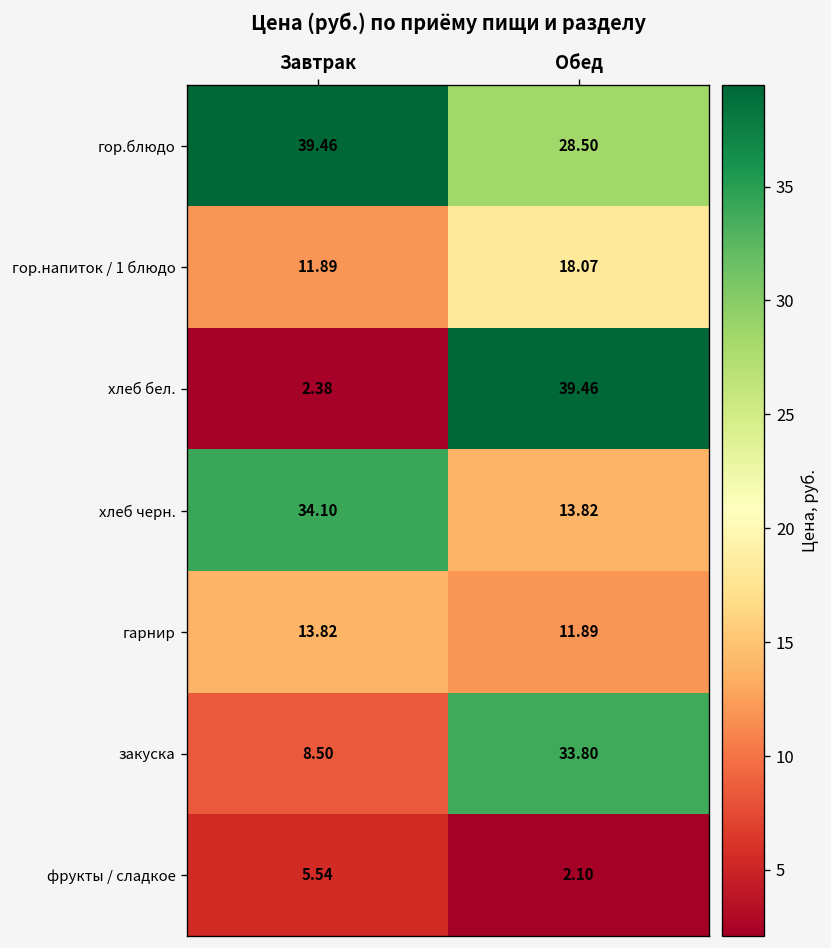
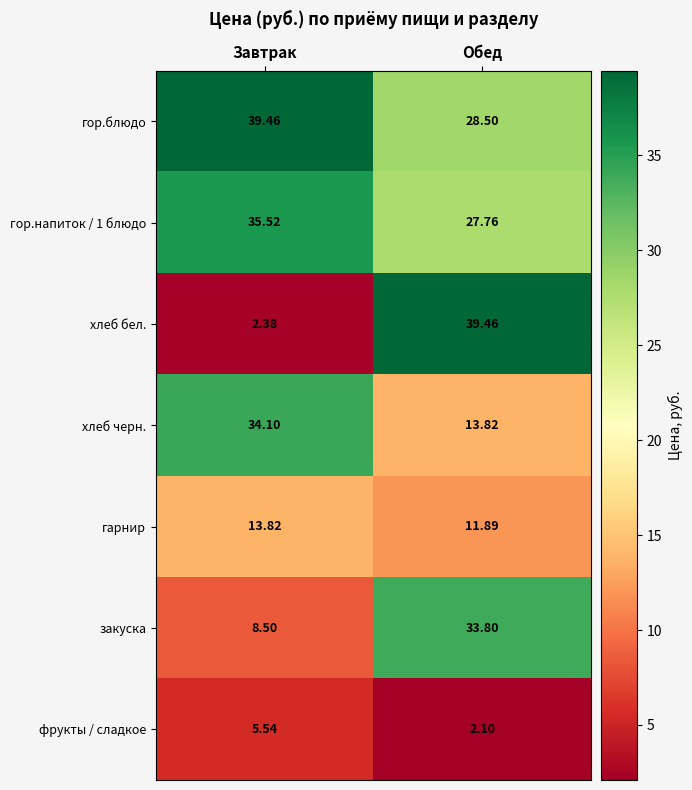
гор.напиток / 1 блюдо, Завтрак: 11.89 -> 35.52
гор.напиток / 1 блюдо, Обед: 18.07 -> 27.76
